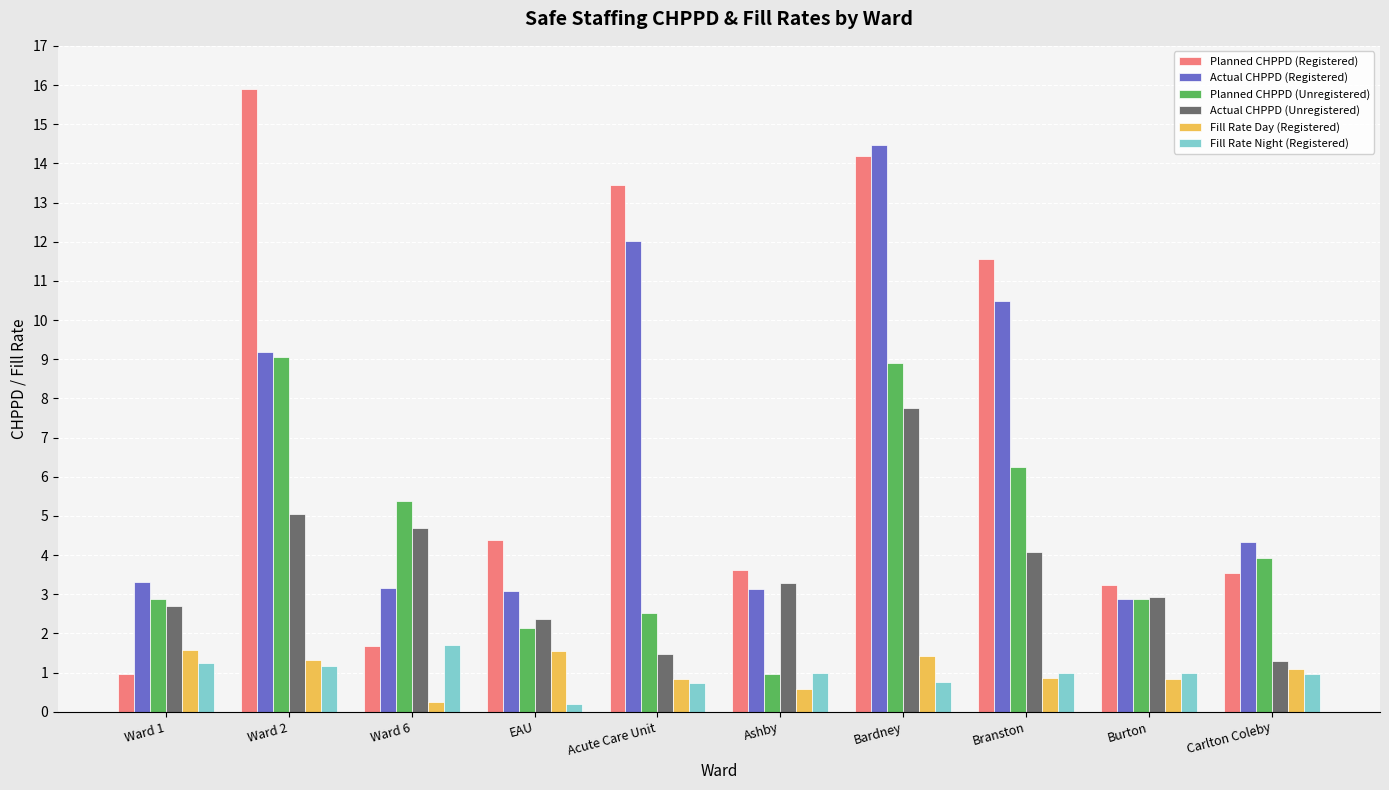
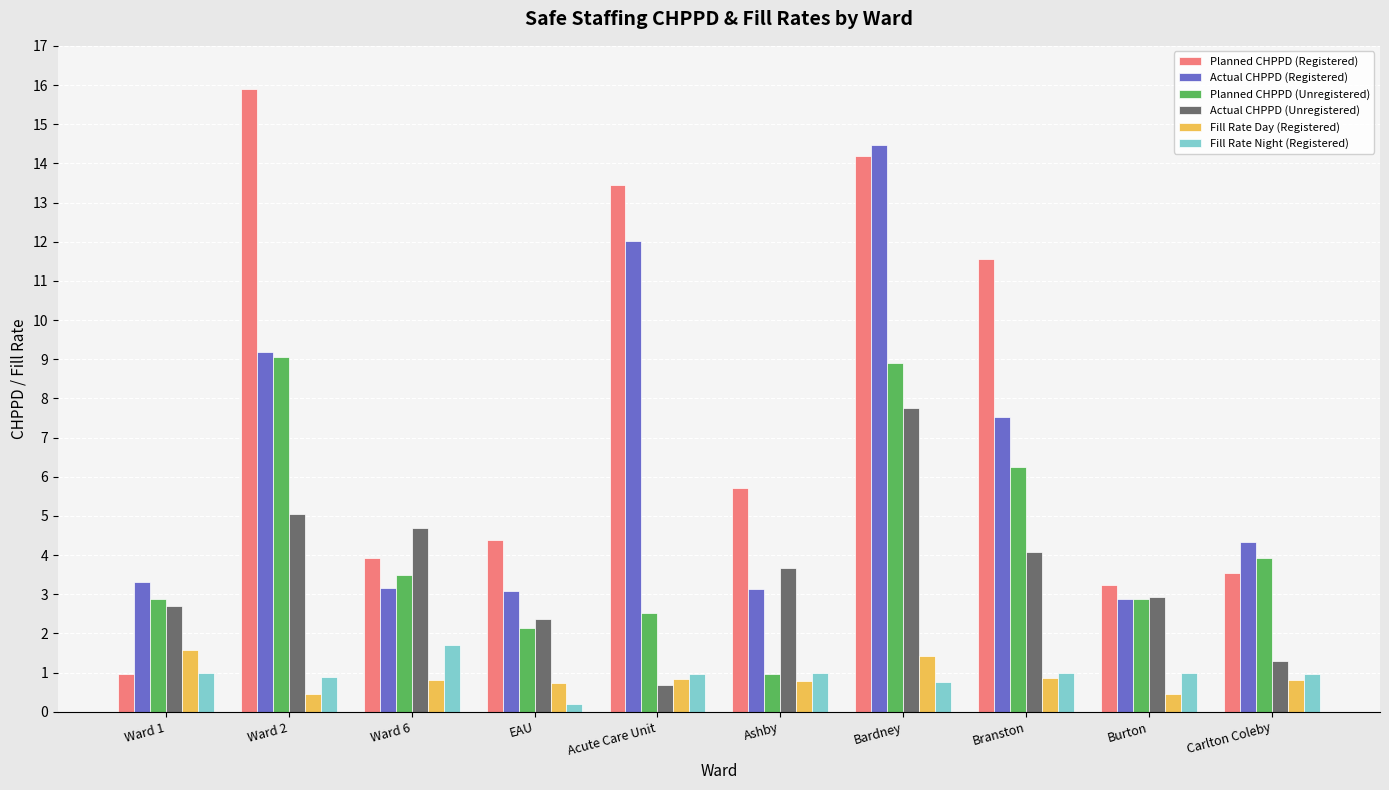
Fill Rate Night (Registered), Ward 1: 1.3 -> 1.0
Fill Rate Day (Registered), Ward 2: 1.3 -> 0.5
Fill Rate Night (Registered), Ward 2: 1.2 -> 0.9
Planned CHPPD (Registered), Ward 6: 1.7 -> 3.9
Planned CHPPD (Unregistered), Ward 6: 5.4 -> 3.5
Fill Rate Day (Registered), Ward 6: 0.2 -> 0.8
Fill Rate Day (Registered), EAU: 1.5 -> 0.7
Actual CHPPD (Unregistered), Acute Care Unit: 1.5 -> 0.7
Fill Rate Night (Registered), Acute Care Unit: 0.7 -> 1.0
Planned CHPPD (Registered), Ashby: 3.6 -> 5.7
Actual CHPPD (Unregistered), Ashby: 3.3 -> 3.7
Fill Rate Day (Registered), Ashby: 0.6 -> 0.8
Actual CHPPD (Registered), Branston: 10.5 -> 7.5
Fill Rate Day (Registered), Burton: 0.8 -> 0.5
Fill Rate Day (Registered), Carlton Coleby: 1.1 -> 0.8
